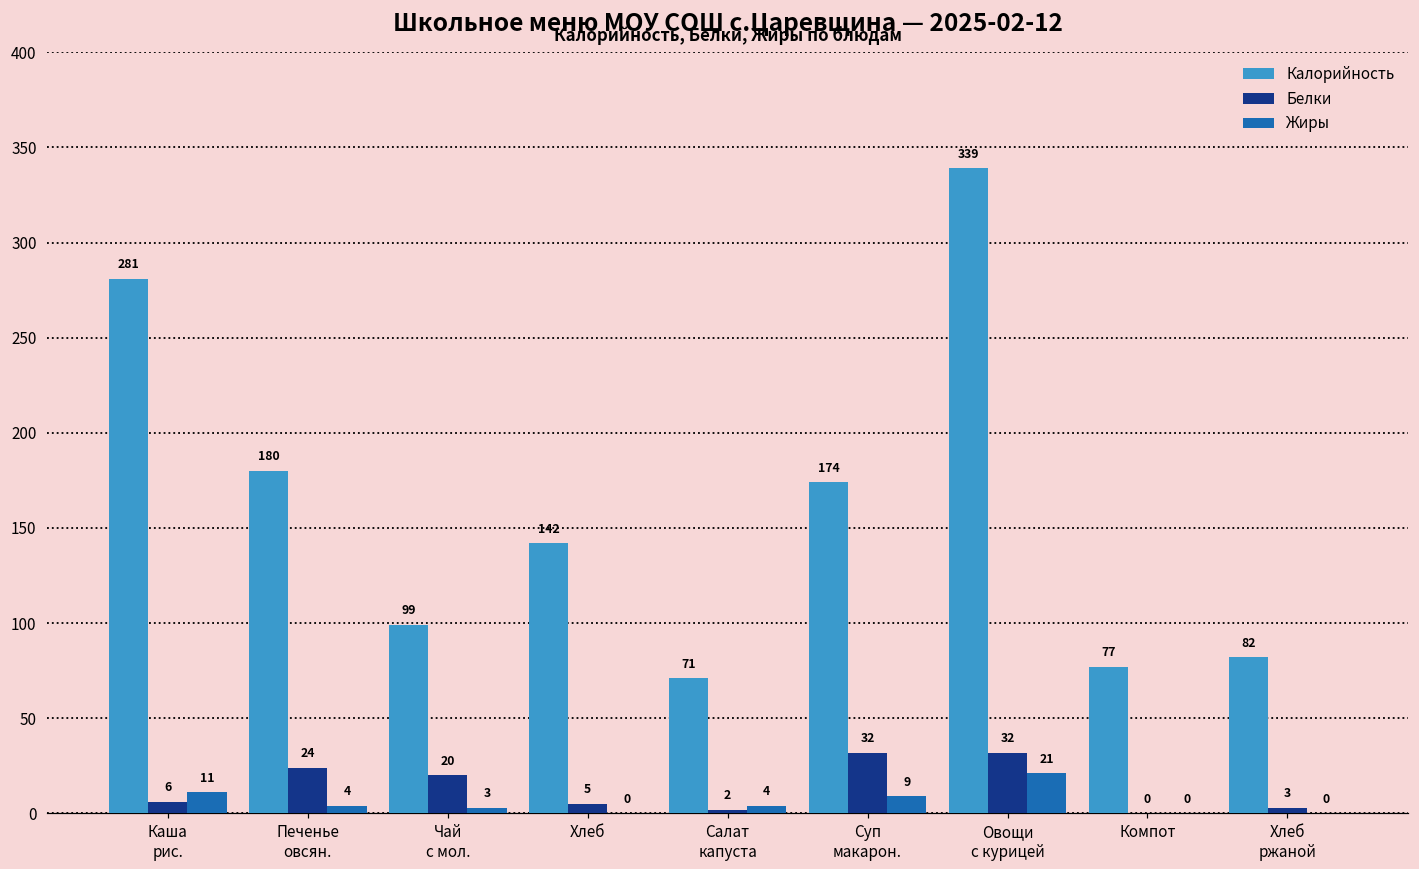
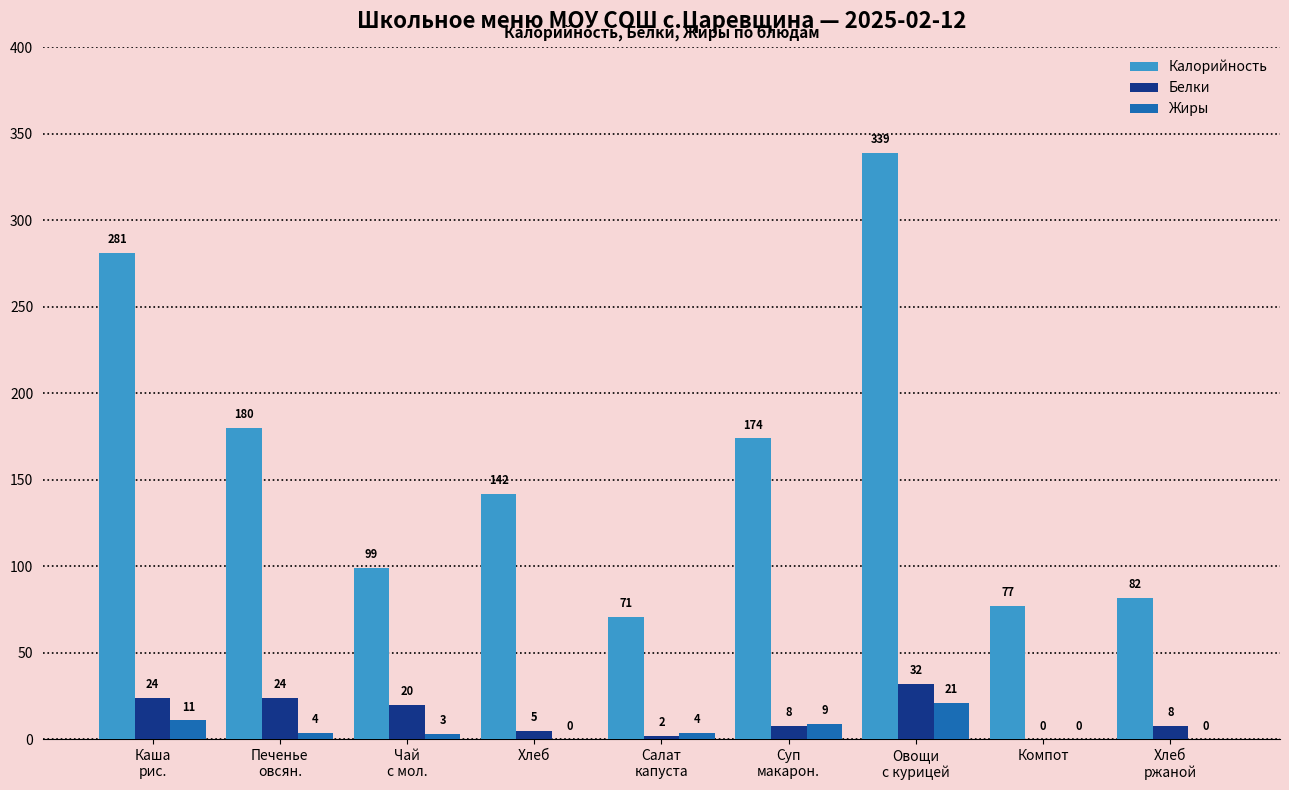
Белки, Каша рис.: 6 -> 24
Белки, Суп макарон.: 32 -> 8
Белки, Хлеб ржаной: 3 -> 8
